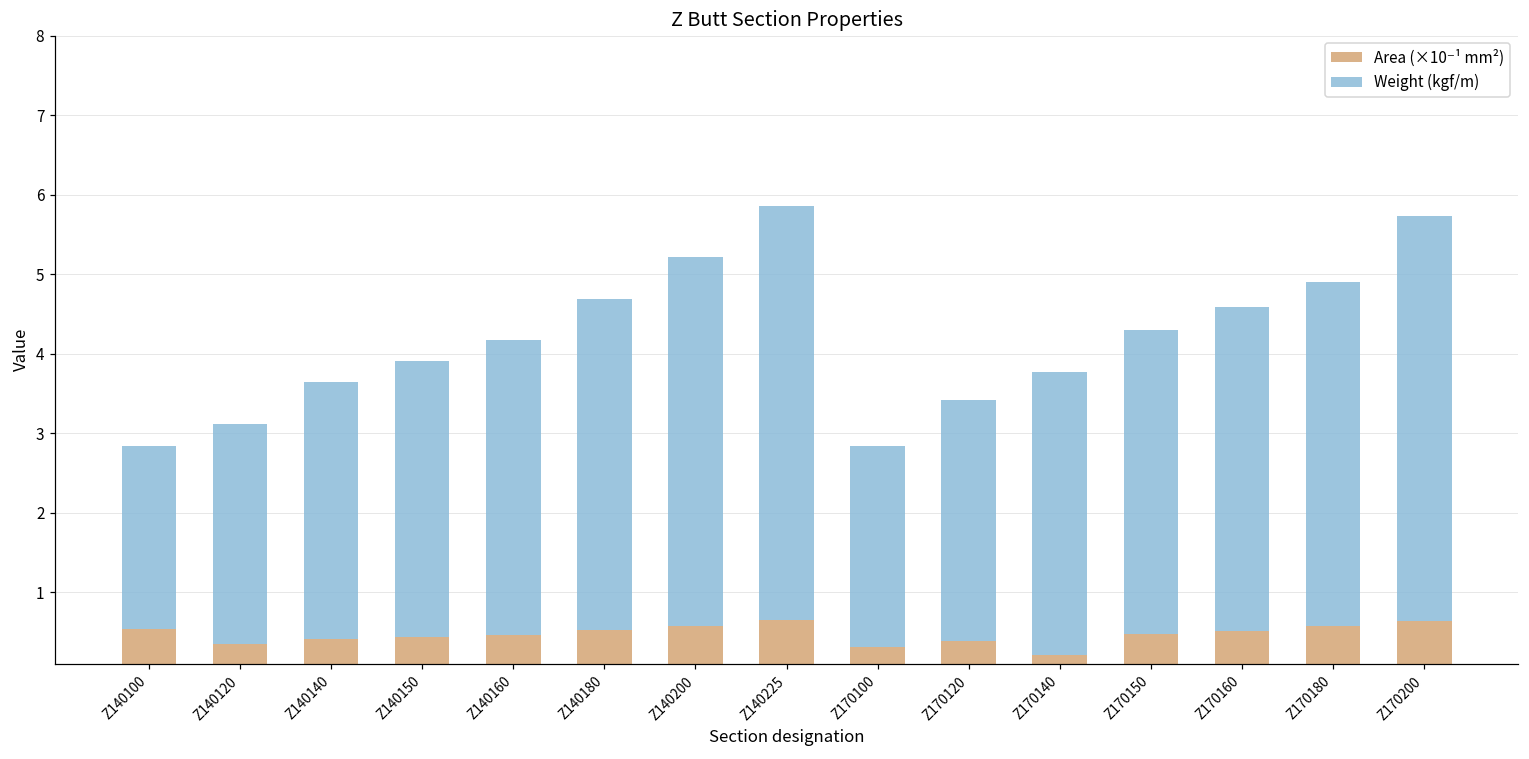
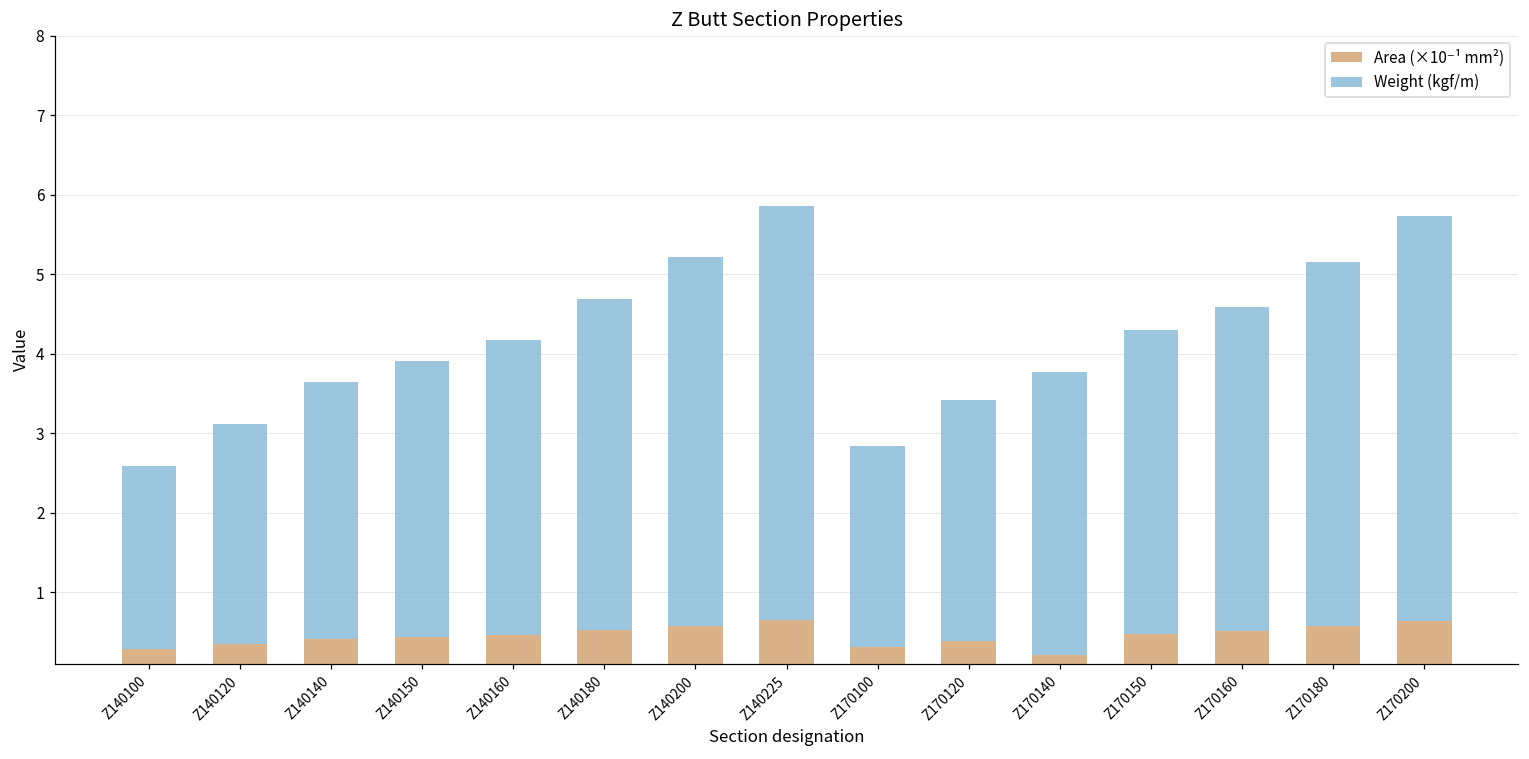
Area (×10⁻¹ mm²), Z140100: 0.5 -> 0.3
Weight (kgf/m), Z170180: 4.3 -> 4.6
